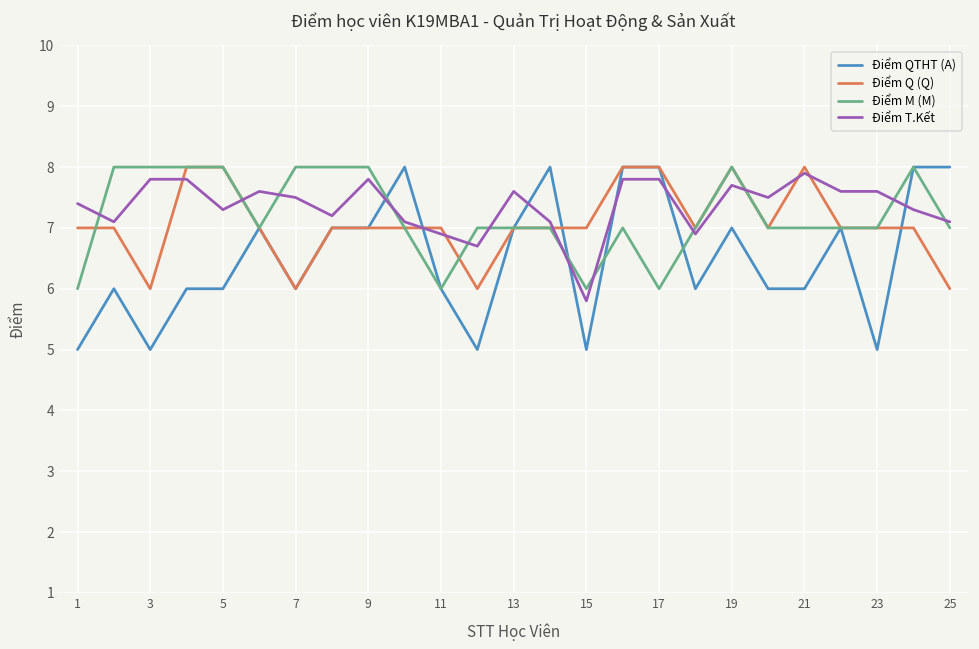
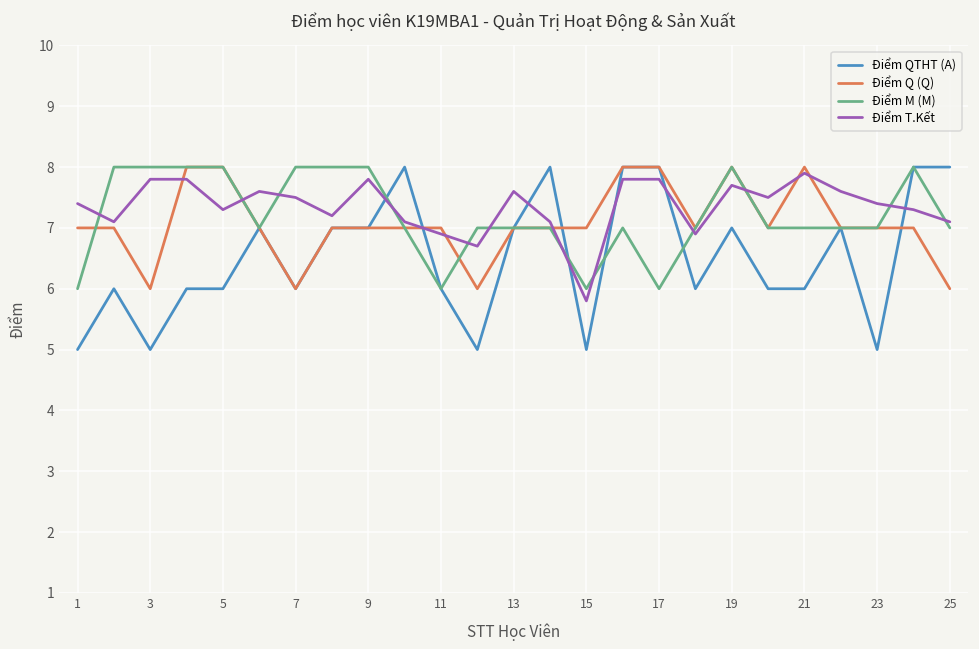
Điểm T.Kết, 23: 7.6 -> 7.4
